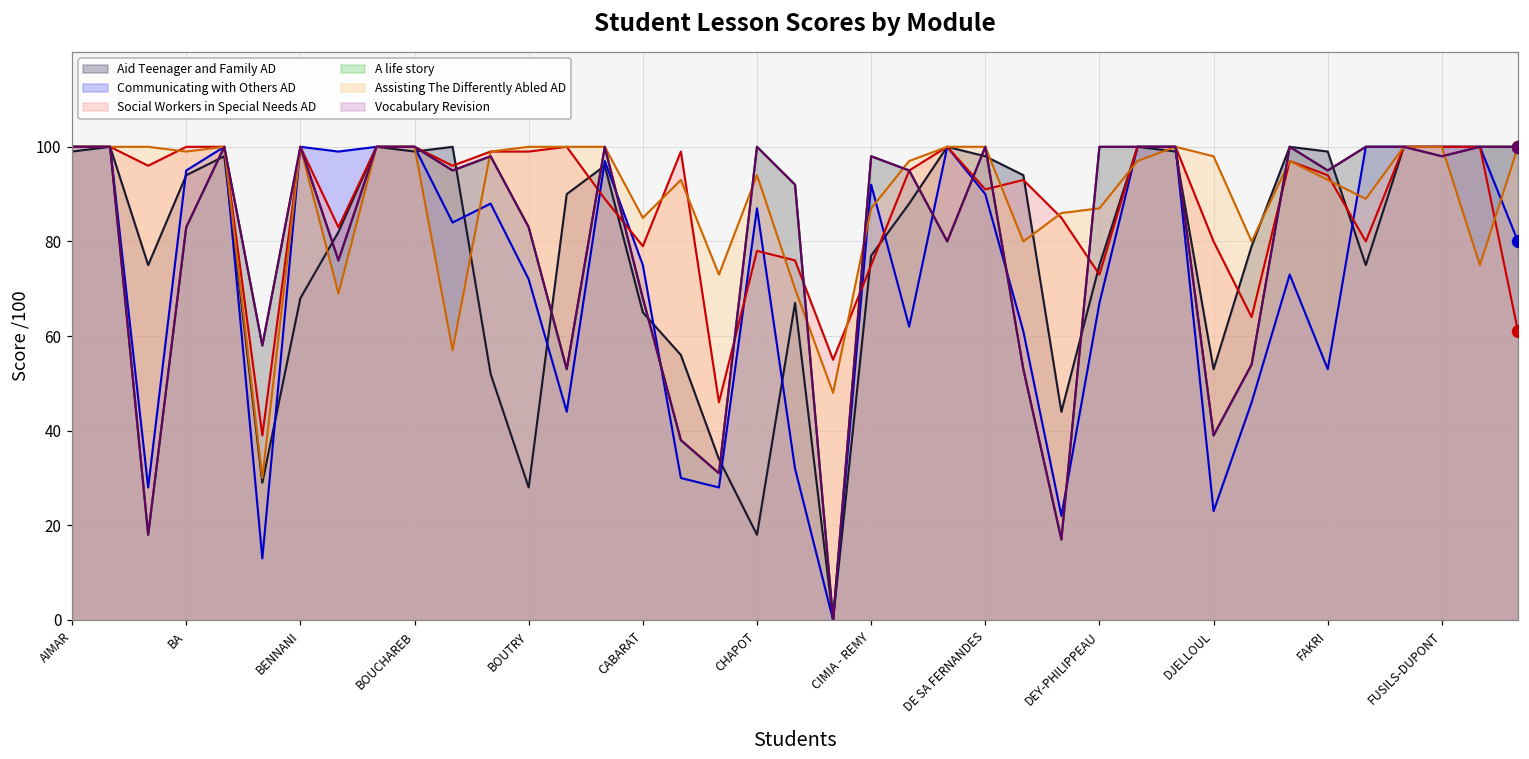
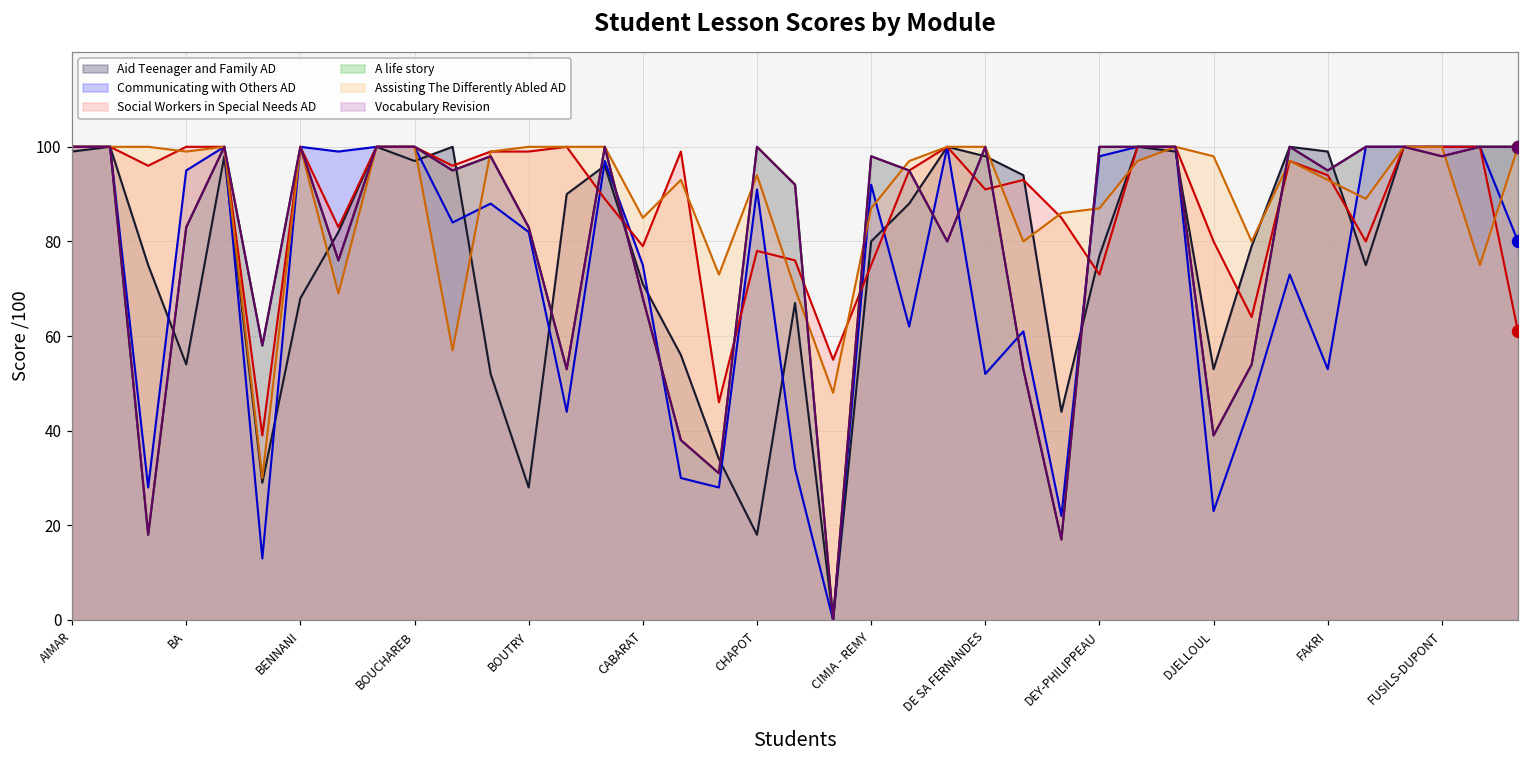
Aid Teenager and Family AD, BA: 94 -> 54
Aid Teenager and Family AD, BOUCHAREB: 99 -> 97
Communicating with Others AD, BOUTRY: 72 -> 82
Aid Teenager and Family AD, CABARAT: 65 -> 71
Communicating with Others AD, CHAPOT: 87 -> 91
Aid Teenager and Family AD, CIMIA - REMY: 77 -> 80
Communicating with Others AD, DE SA FERNANDES: 90 -> 52
Aid Teenager and Family AD, DEY-PHILIPPEAU: 75 -> 77
Communicating with Others AD, DEY-PHILIPPEAU: 67 -> 98
